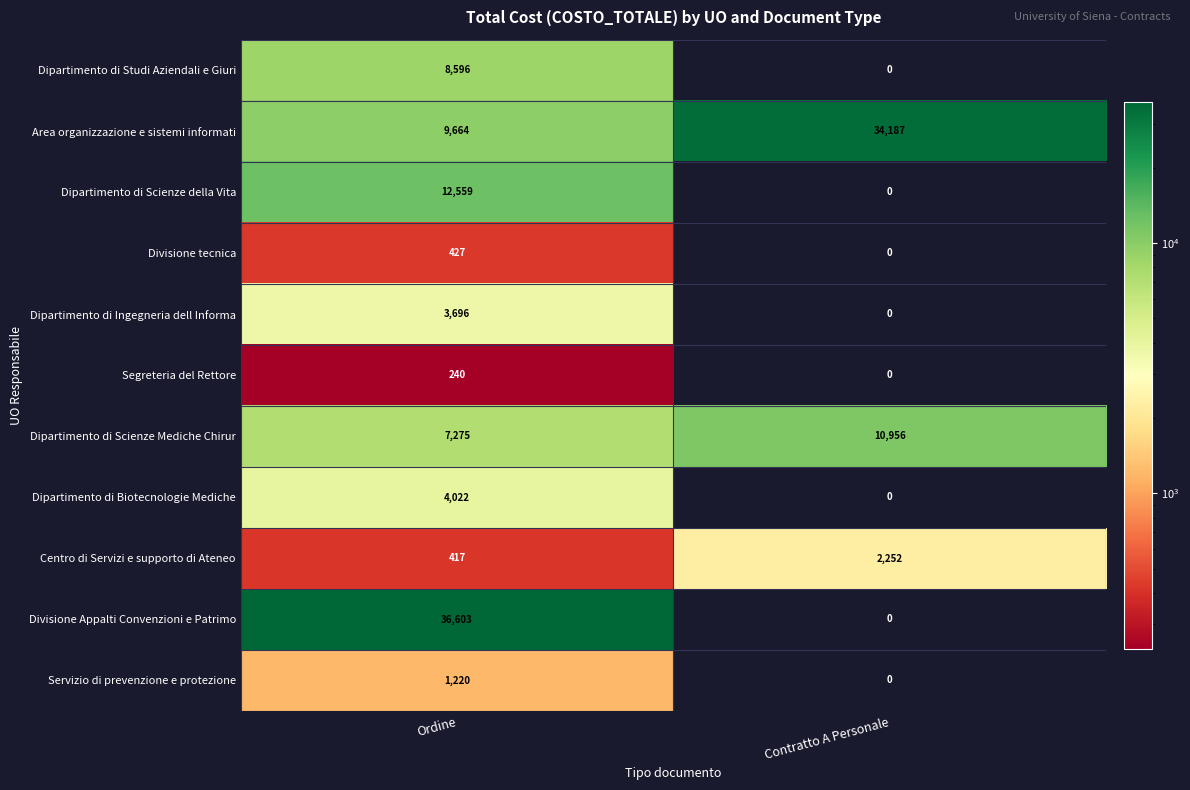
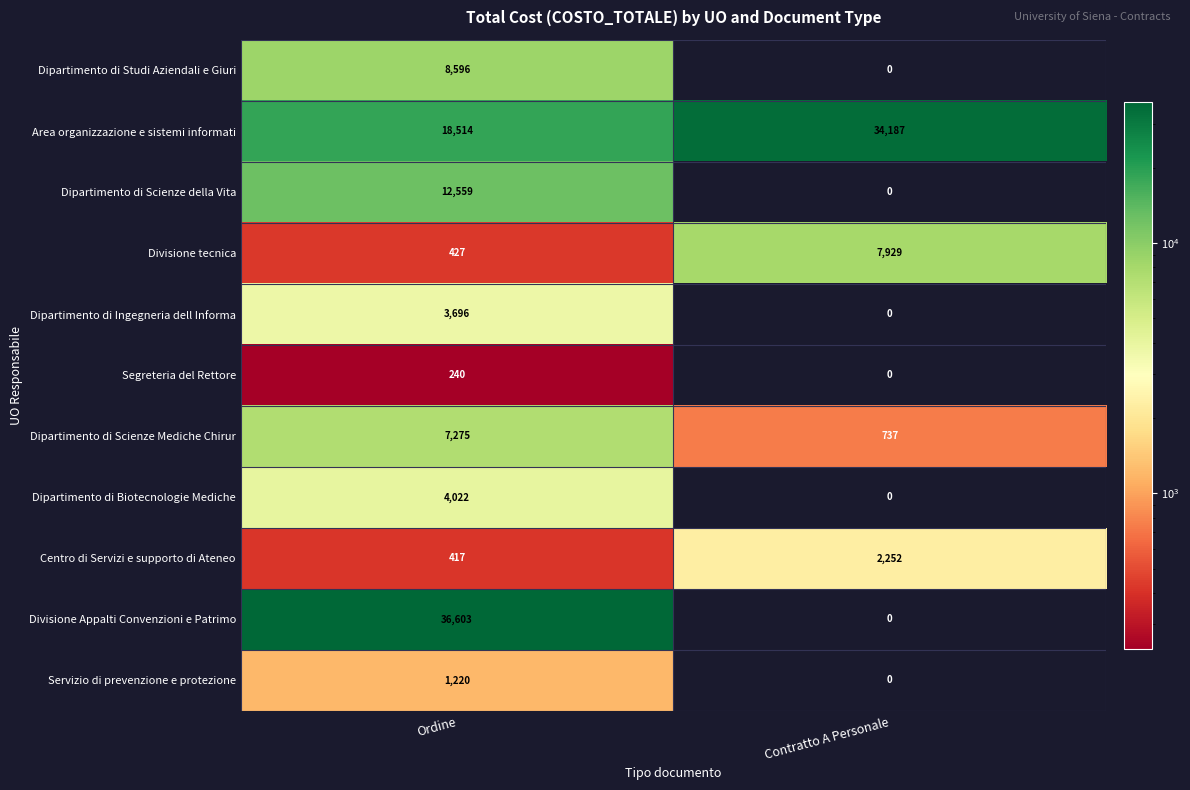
Area organizzazione e sistemi informati, Ordine: 9,664 -> 18,514
Divisione tecnica, Contratto A Personale: 0 -> 7,929
Dipartimento di Scienze Mediche Chirur, Contratto A Personale: 10,956 -> 737
